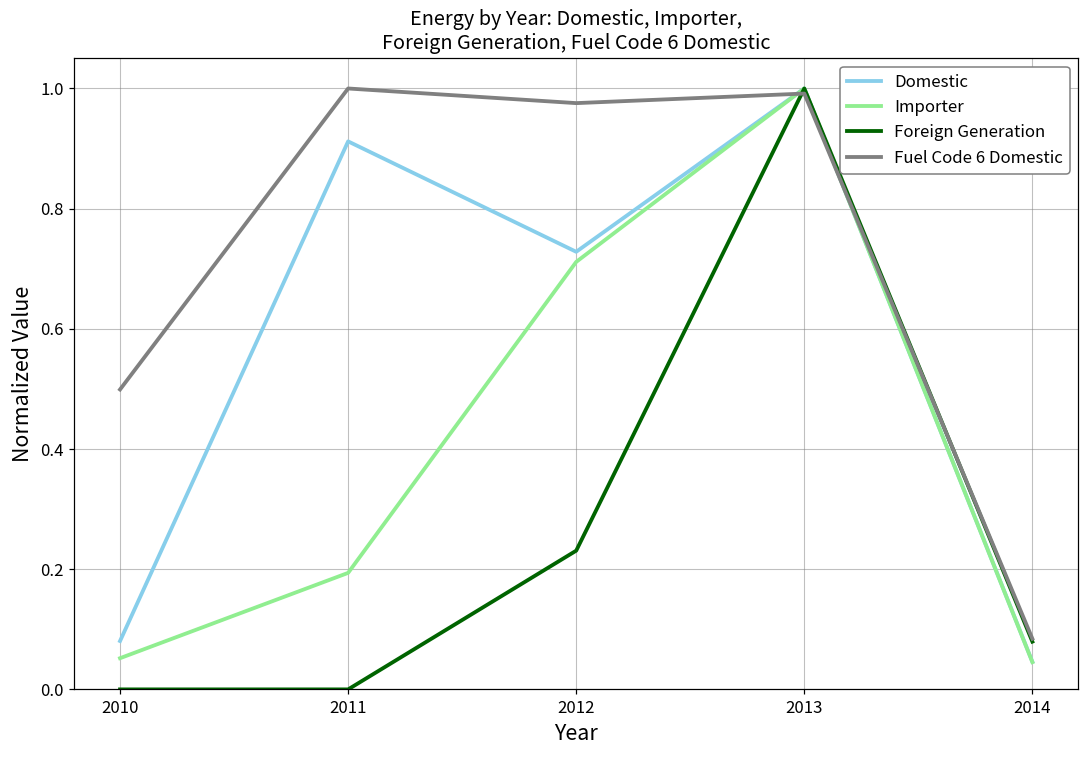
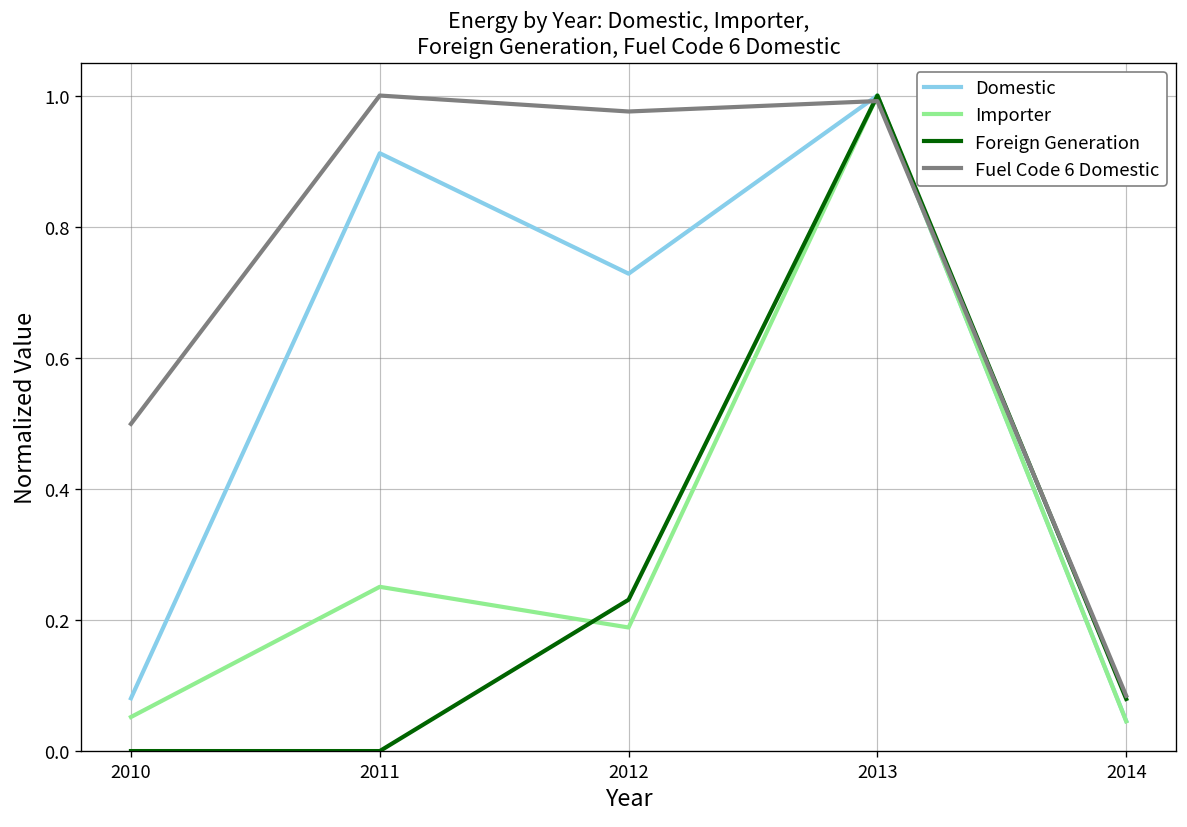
Importer, 2011: 0.19 -> 0.25
Importer, 2012: 0.71 -> 0.19
